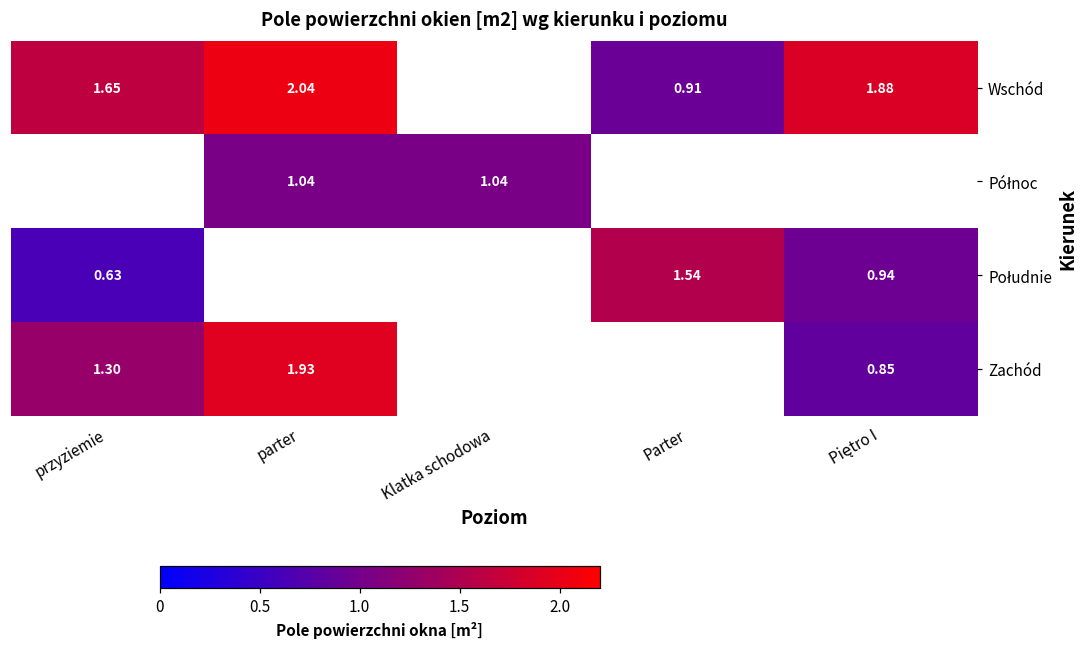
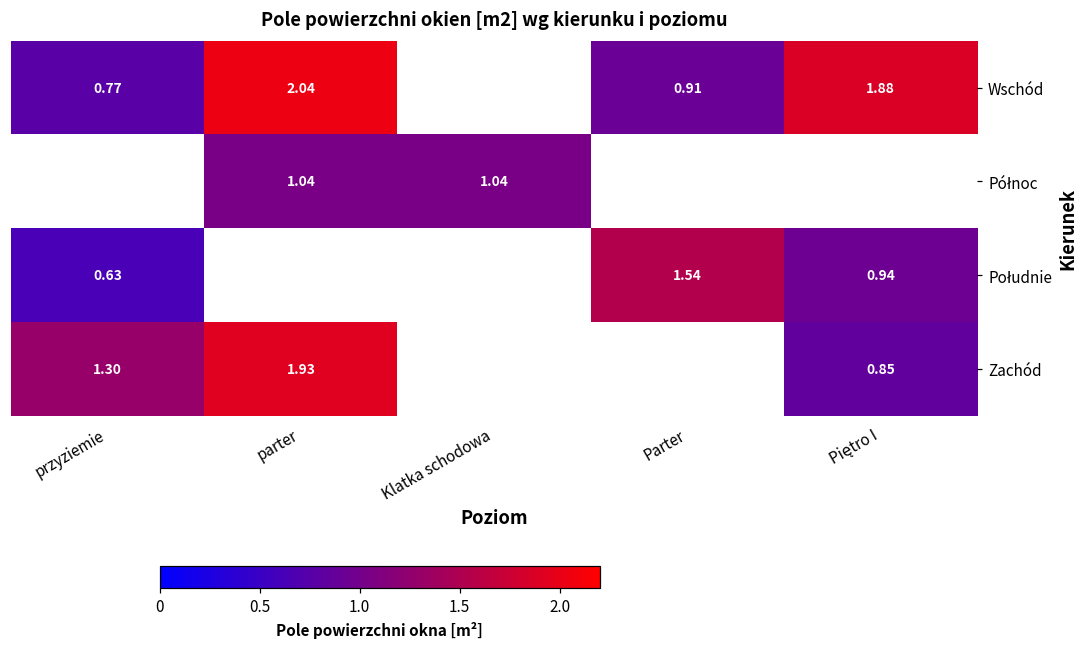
Wschód, przyziemie: 1.65 -> 0.77
